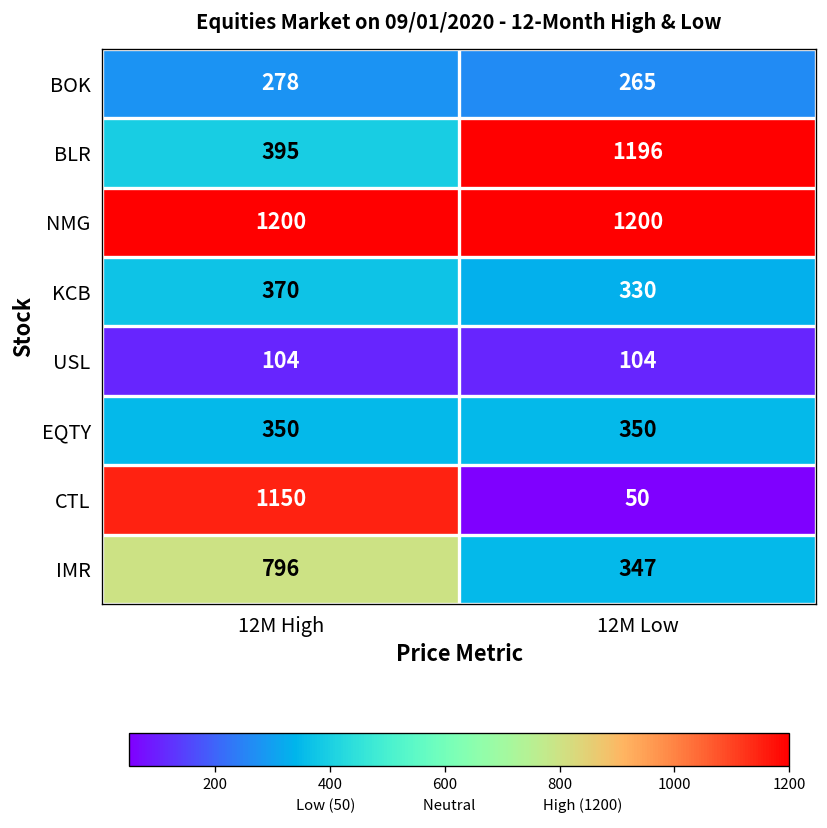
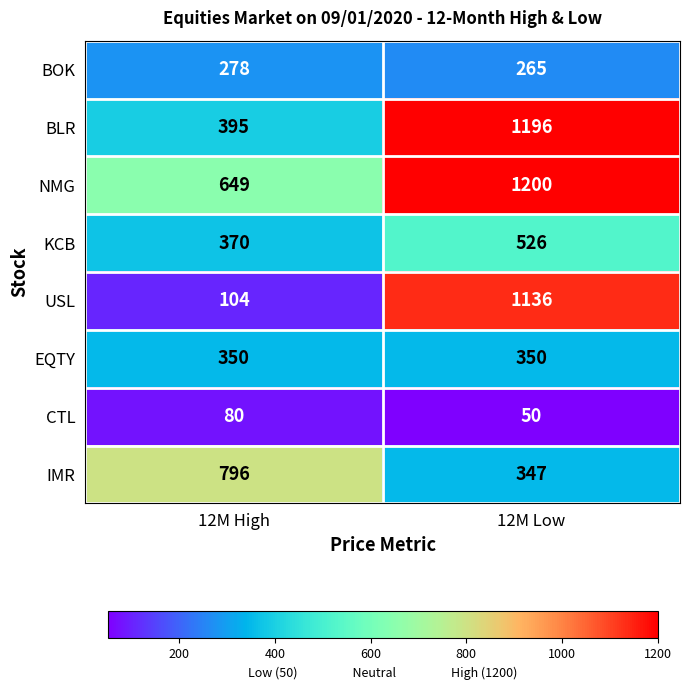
NMG, 12M High: 1200 -> 649
KCB, 12M Low: 330 -> 526
USL, 12M Low: 104 -> 1136
CTL, 12M High: 1150 -> 80
